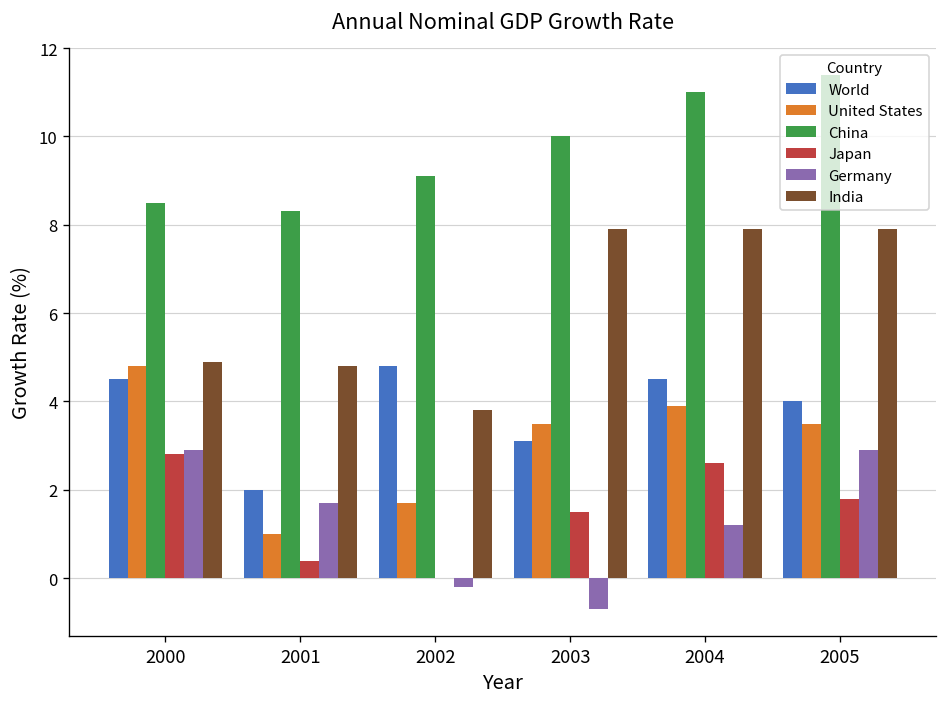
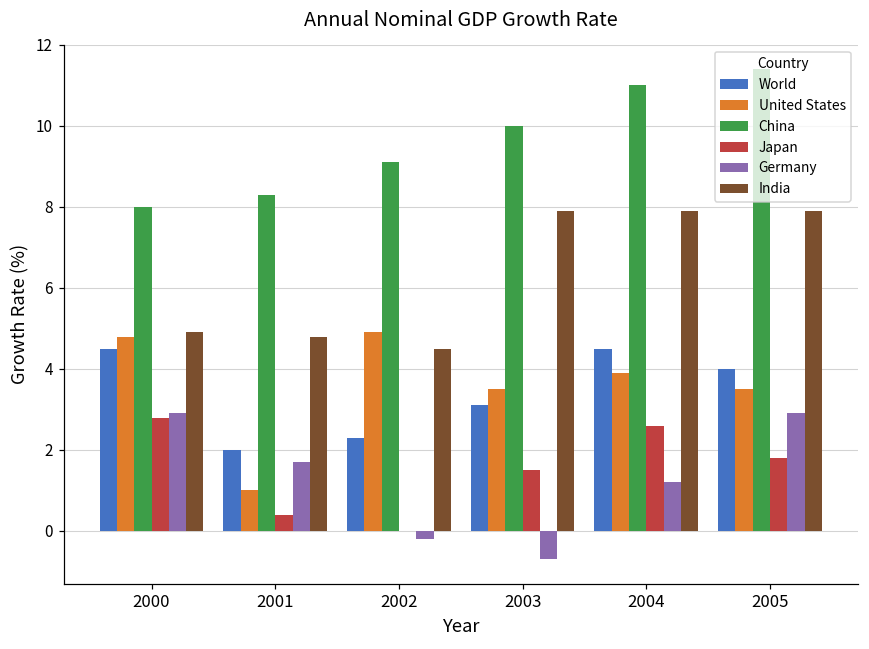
China, 2000: 8.5 -> 8.0
World, 2002: 4.8 -> 2.3
United States, 2002: 1.7 -> 4.9
India, 2002: 3.8 -> 4.5
